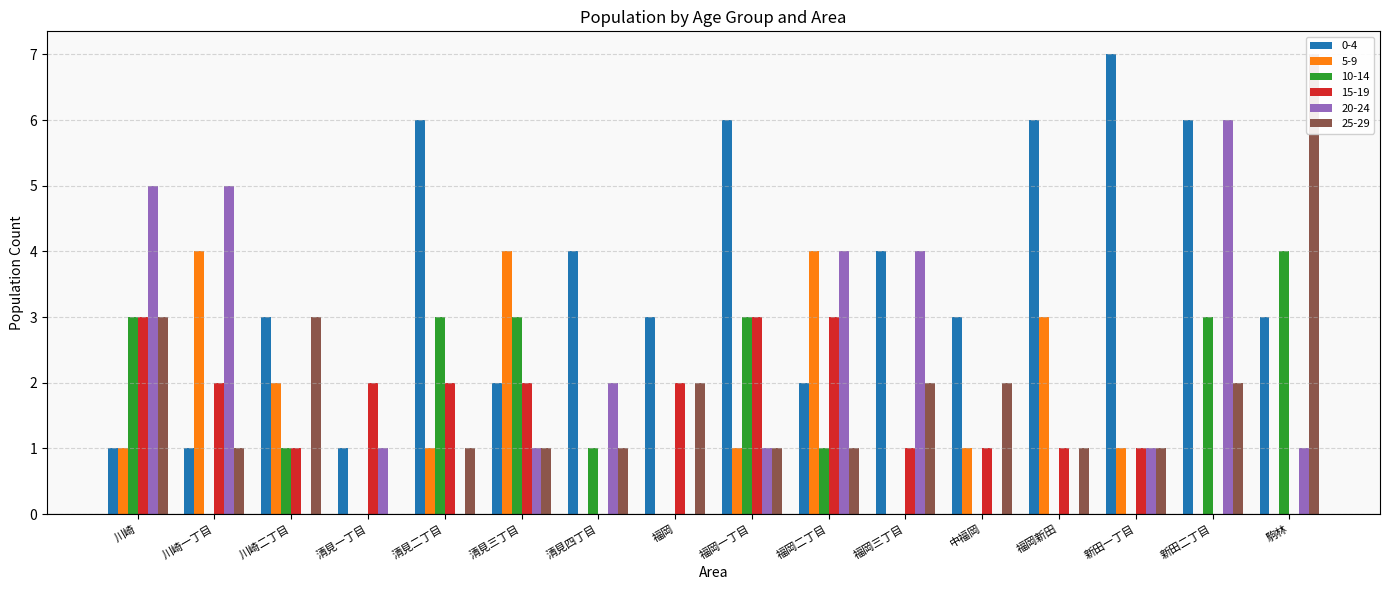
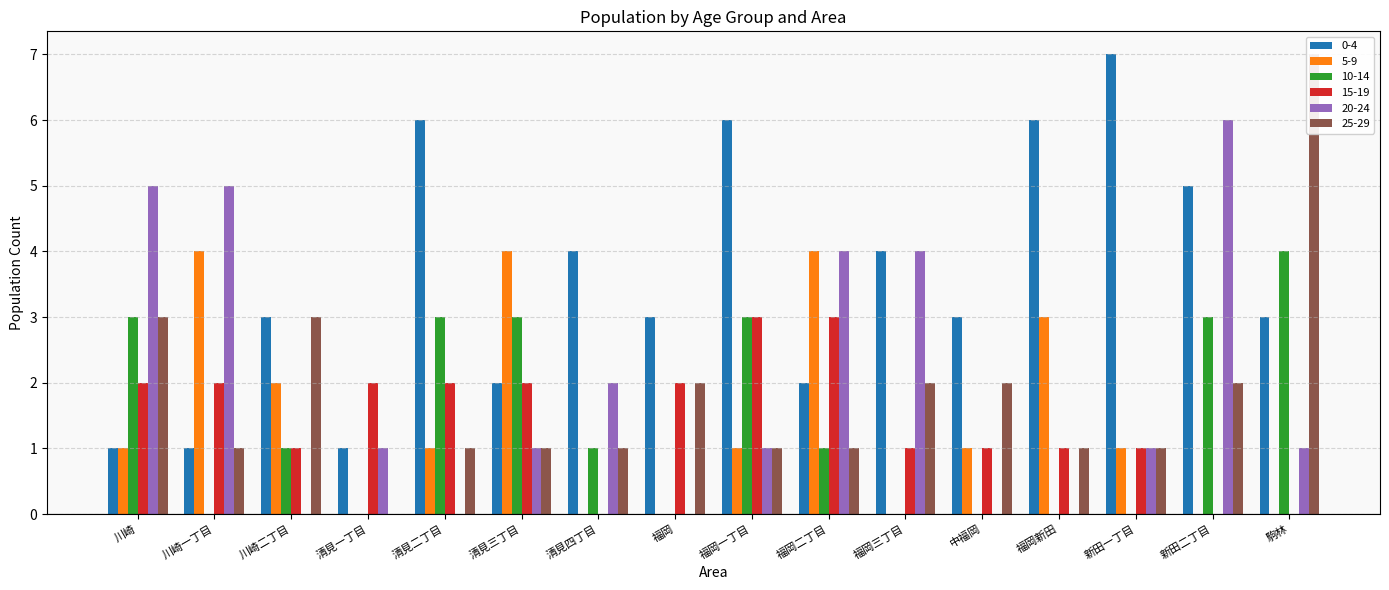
15-19, 川崎: 3 -> 2
0-4, 新田二丁目: 6 -> 5
